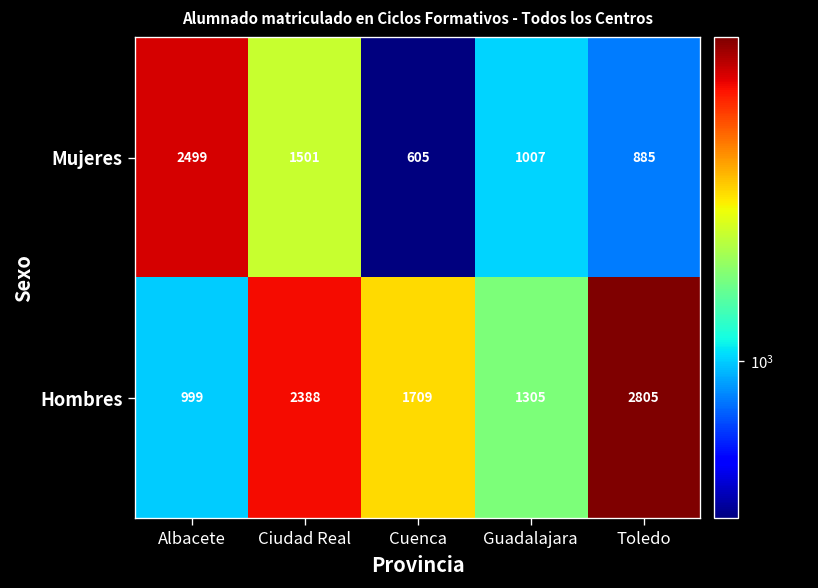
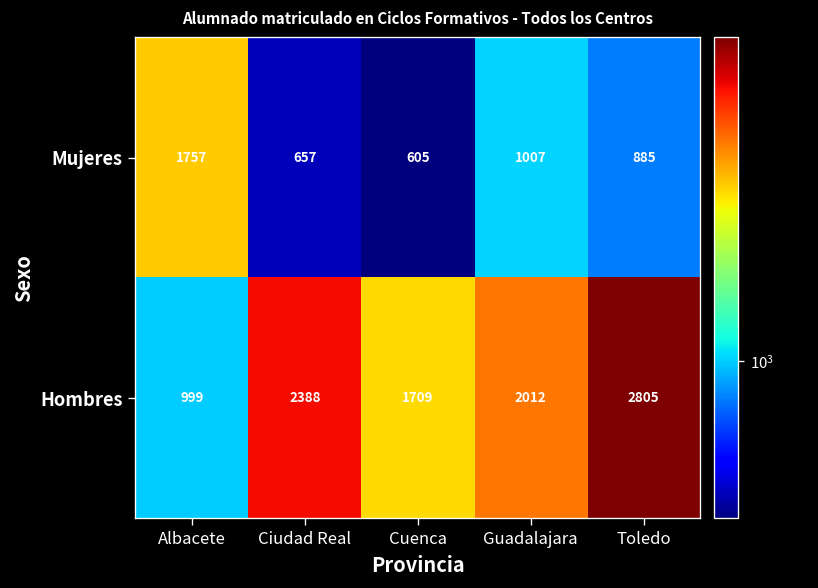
Mujeres, Albacete: 2499 -> 1757
Mujeres, Ciudad Real: 1501 -> 657
Hombres, Guadalajara: 1305 -> 2012
